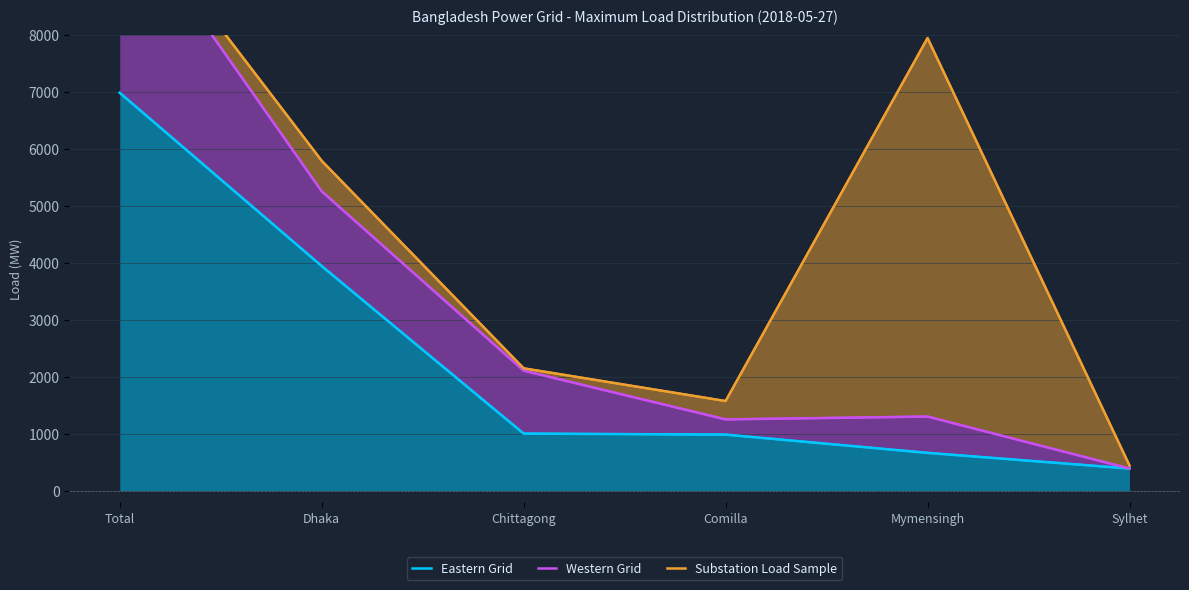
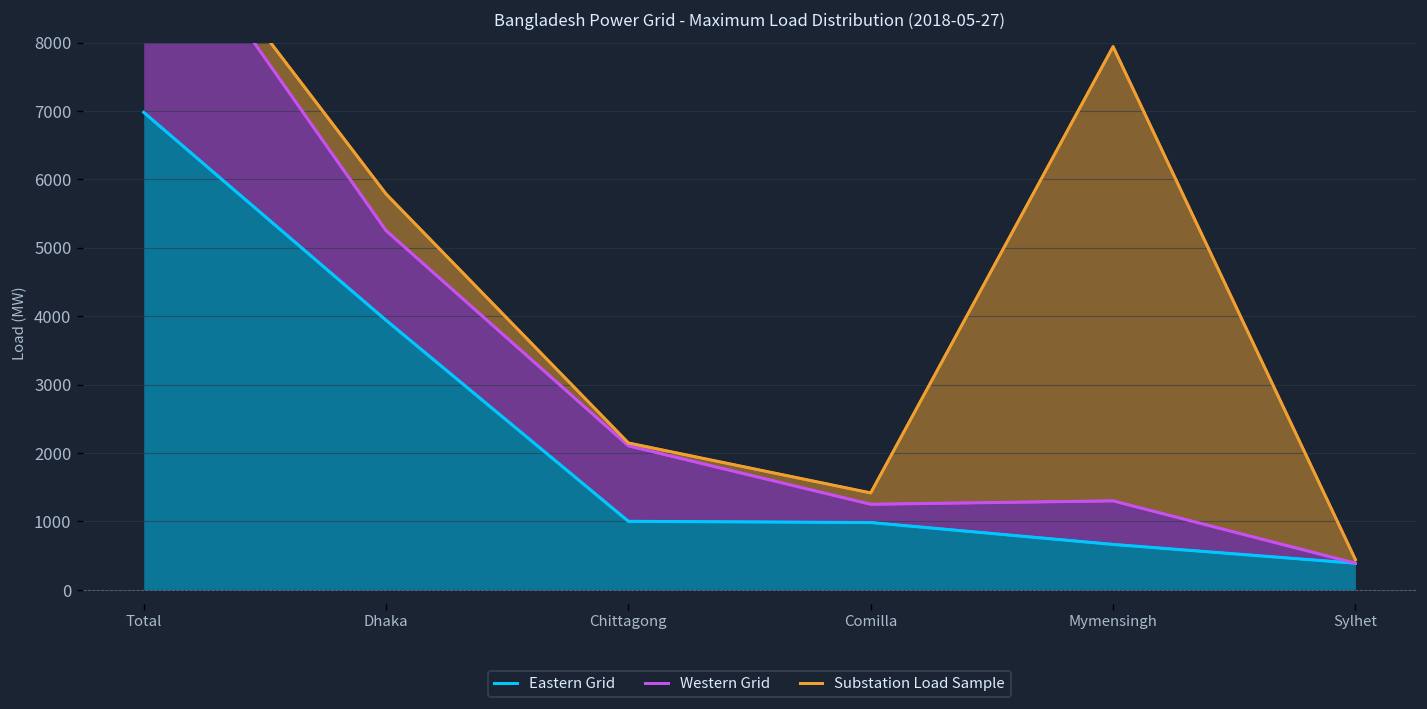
Substation Load Sample, Comilla: 300 -> 200
